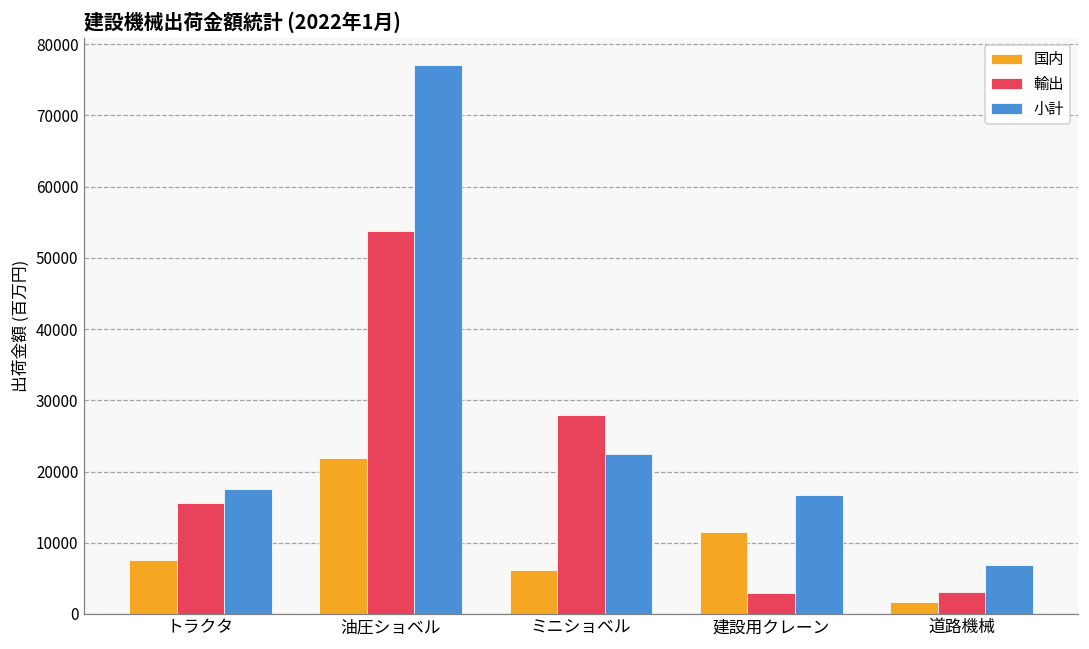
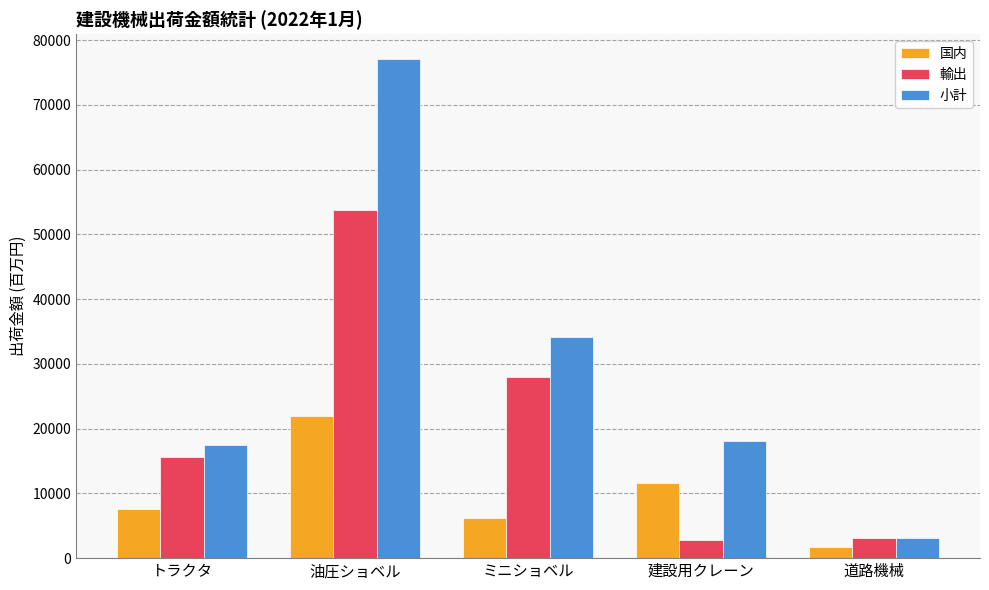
小計, ミニショベル: 22000 -> 34000
小計, 建設用クレーン: 17000 -> 18000
小計, 道路機械: 7000 -> 3000
